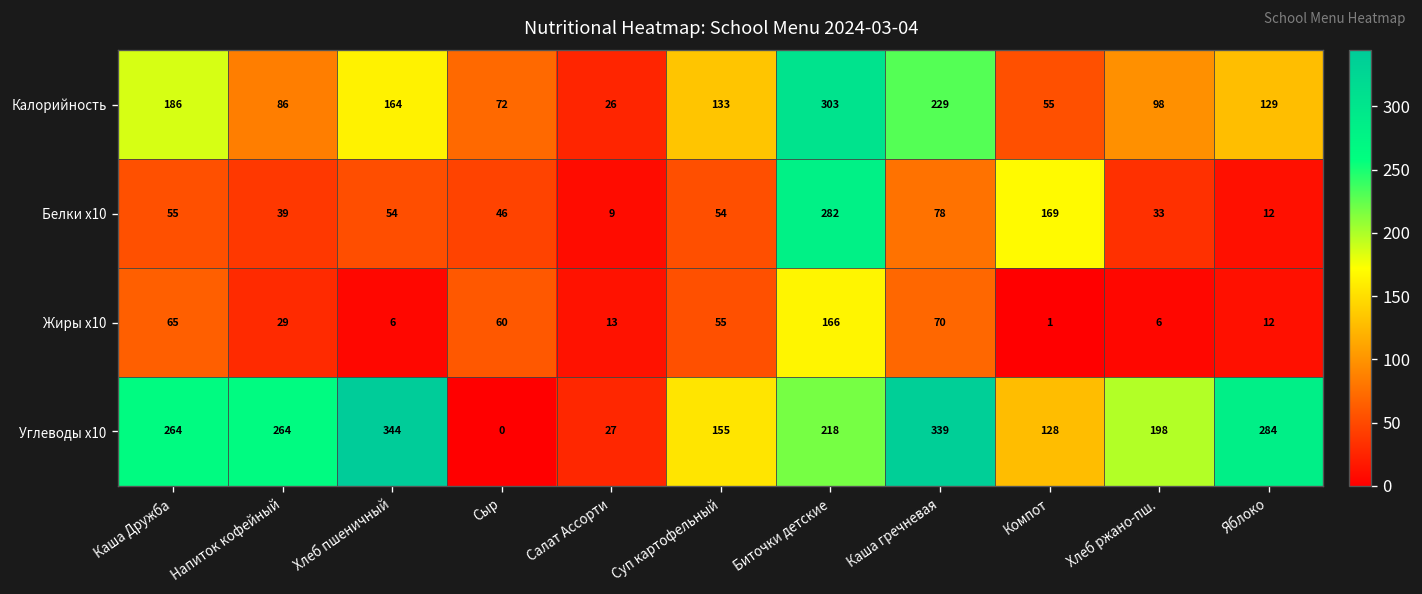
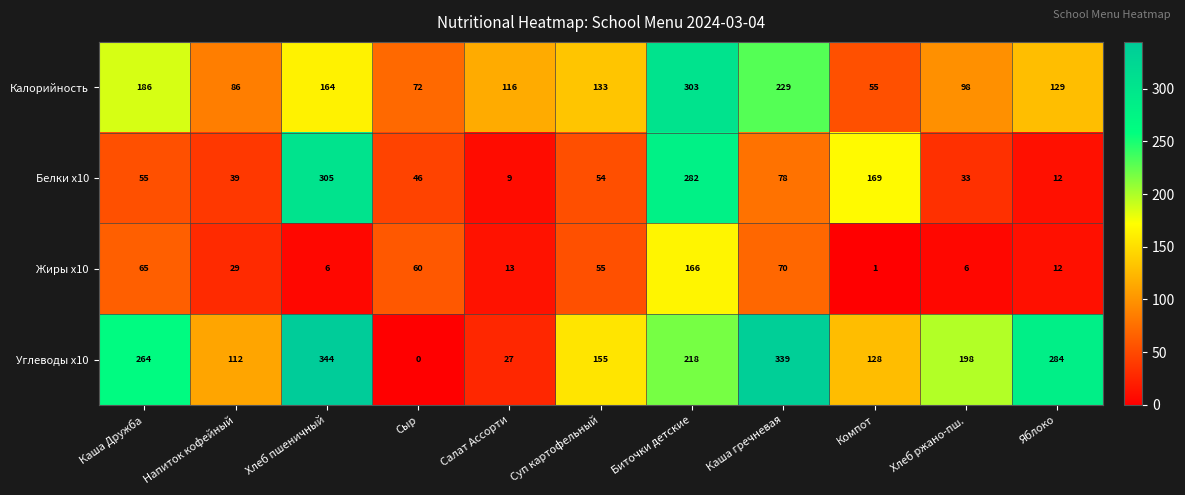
Калорийность, Салат Ассорти: 26 -> 116
Белки x10, Хлеб пшеничный: 54 -> 305
Углеводы x10, Напиток кофейный: 264 -> 112
